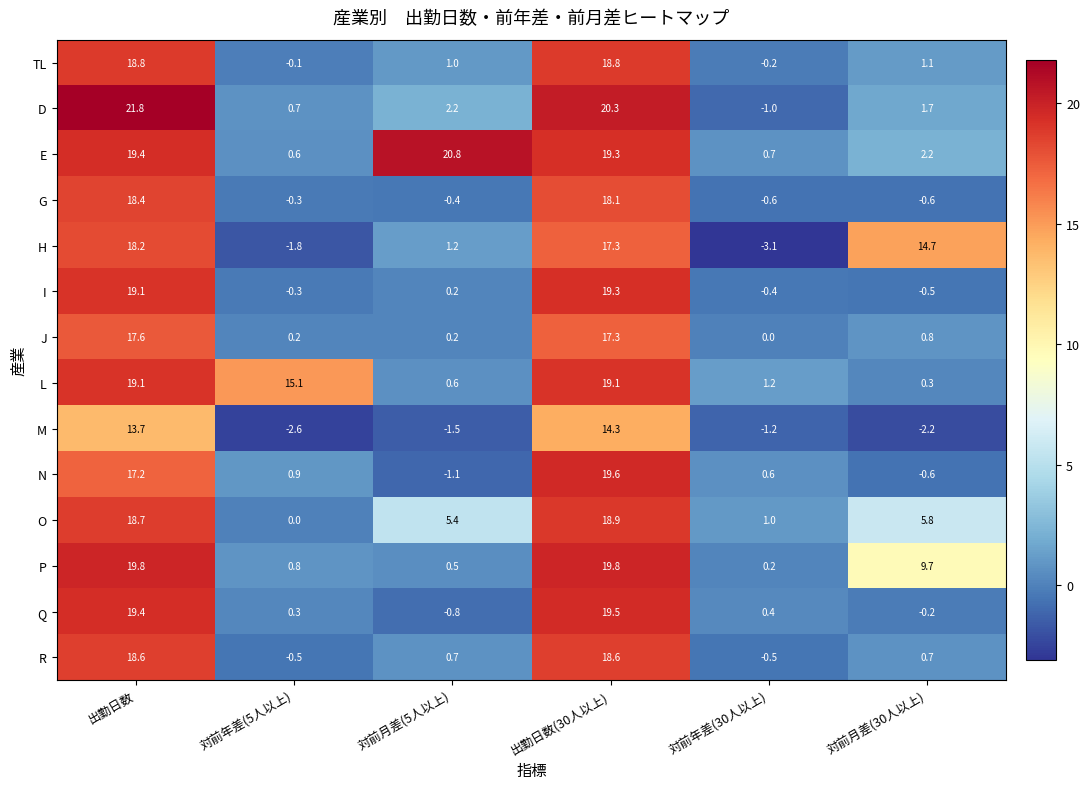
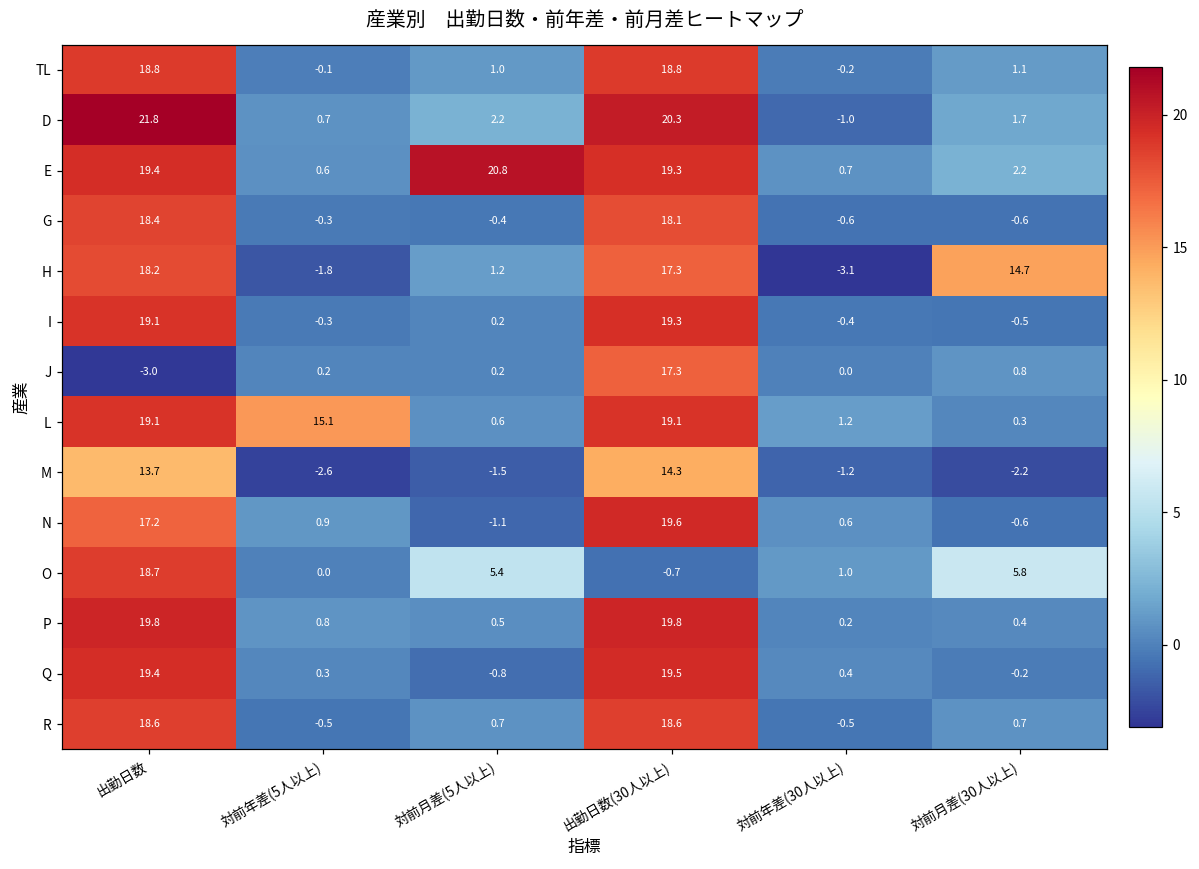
J, 出勤日数: 17.6 -> -3.0
O, 出勤日数(30人以上): 18.9 -> -0.7
P, 対前月差(30人以上): 9.7 -> 0.4
